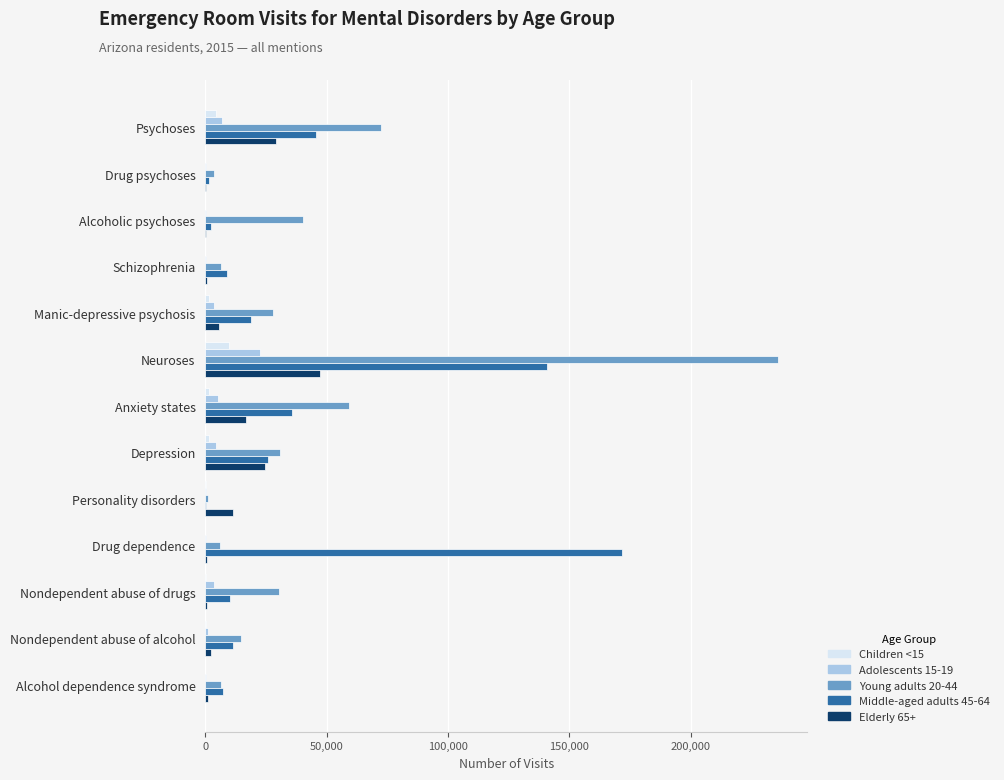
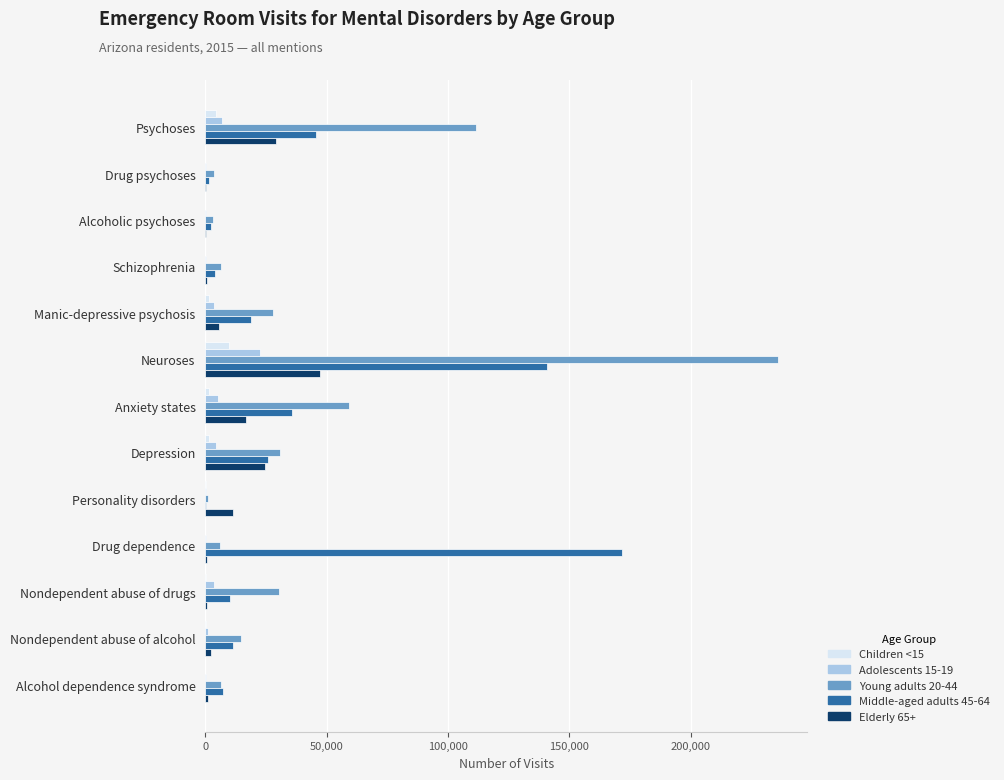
Young adults 20-44, Psychoses: 72,000 -> 111,000
Young adults 20-44, Alcoholic psychoses: 40,000 -> 3,000
Middle-aged adults 45-64, Schizophrenia: 9,000 -> 4,000
